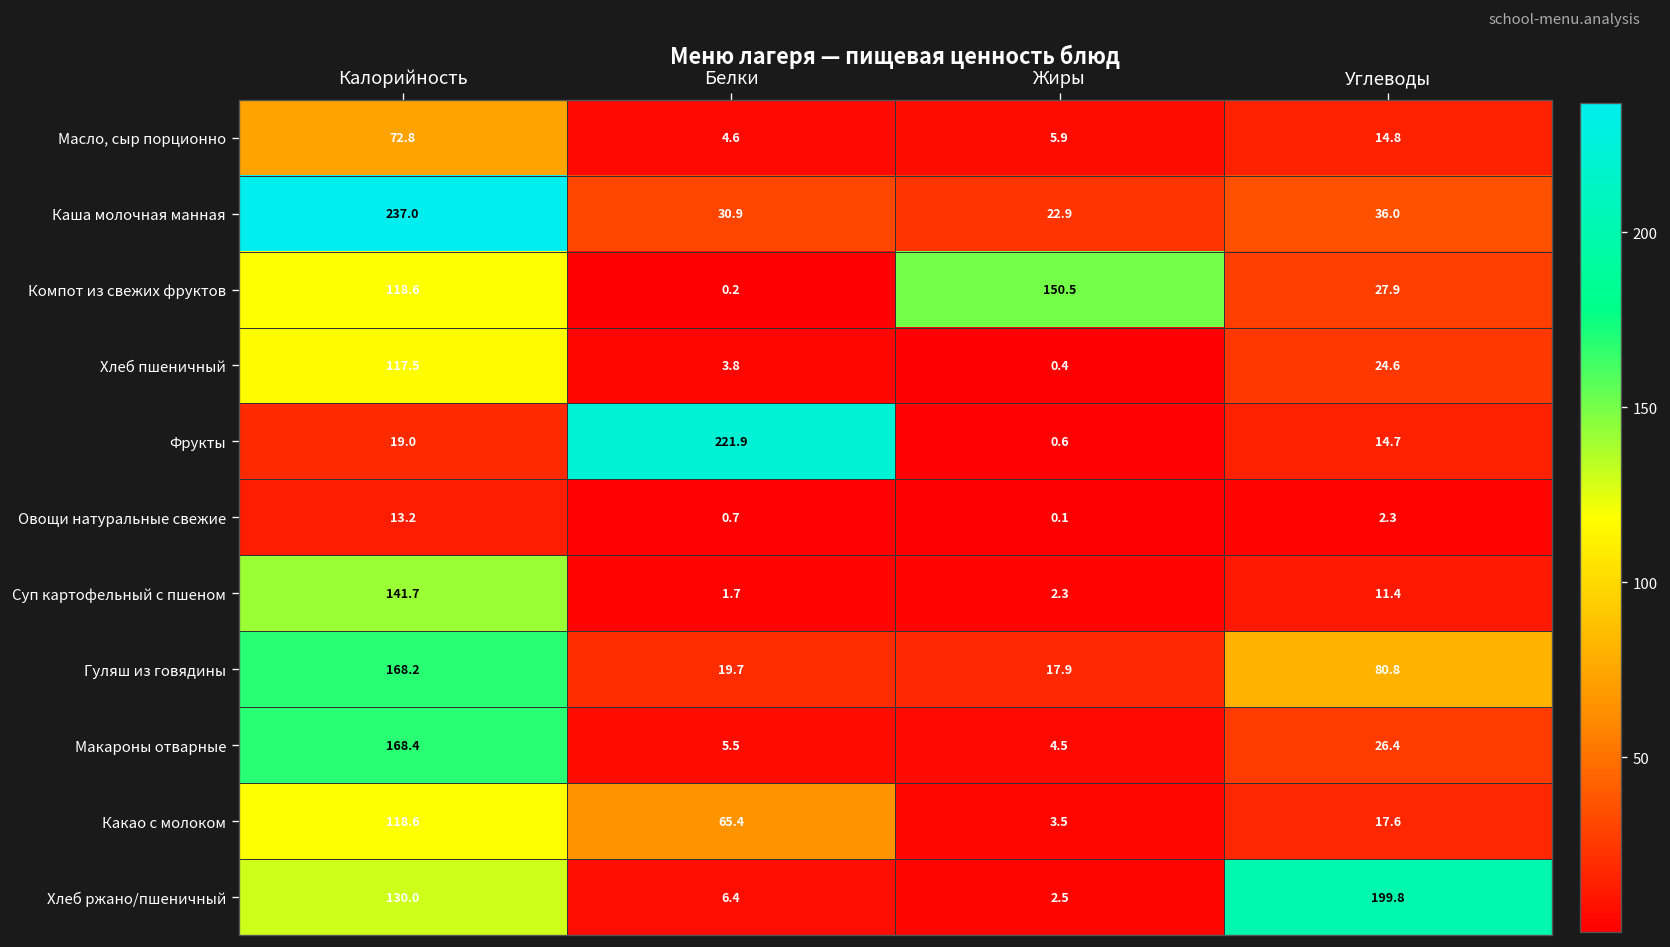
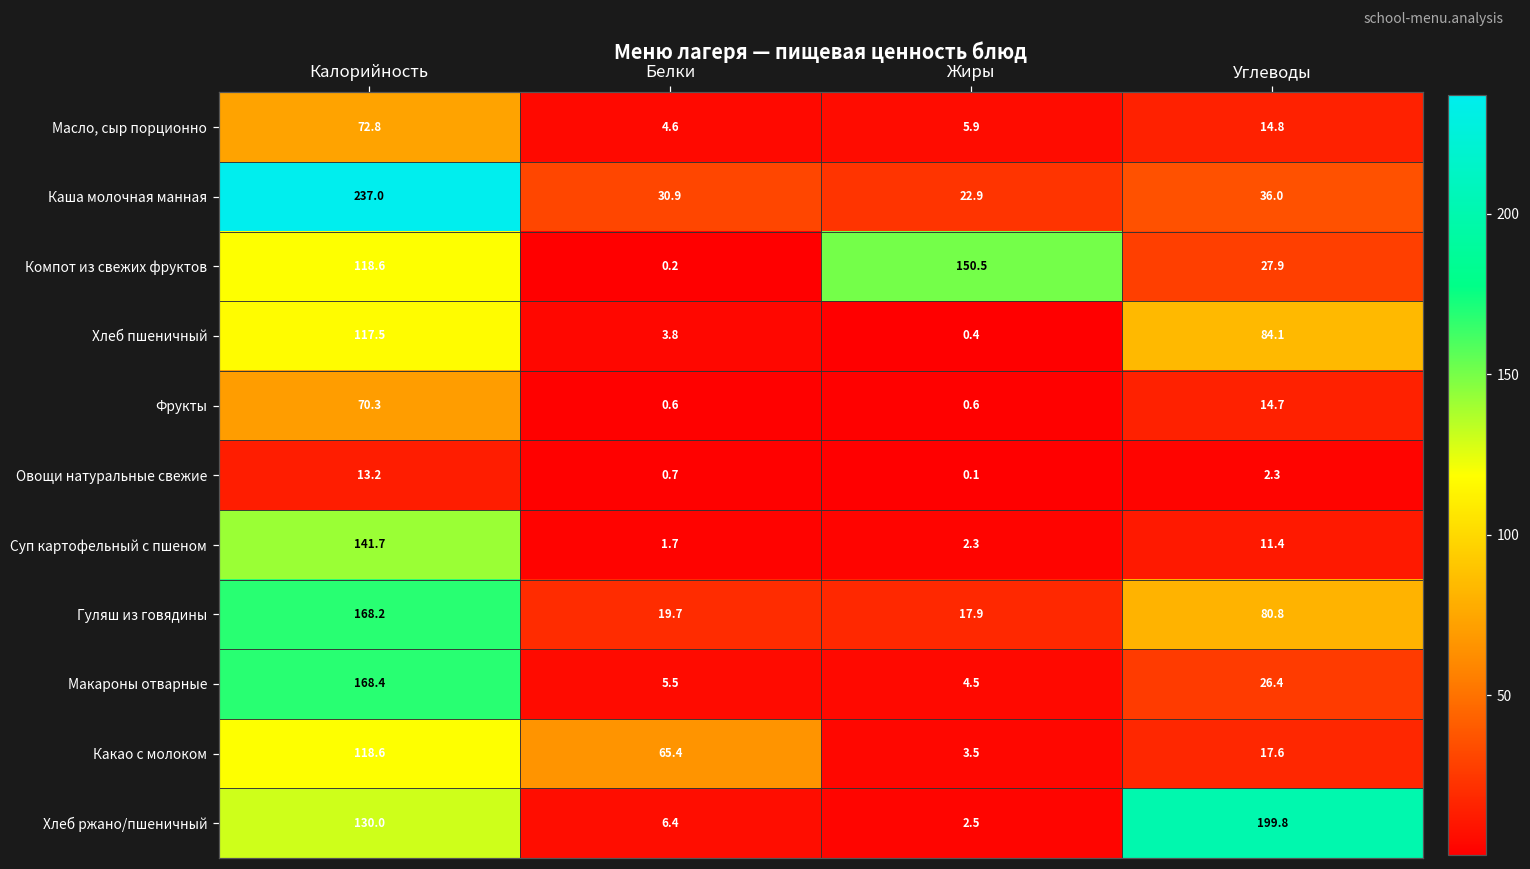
Хлеб пшеничный, Углеводы: 24.6 -> 84.1
Фрукты, Калорийность: 19.0 -> 70.3
Фрукты, Белки: 221.9 -> 0.6
